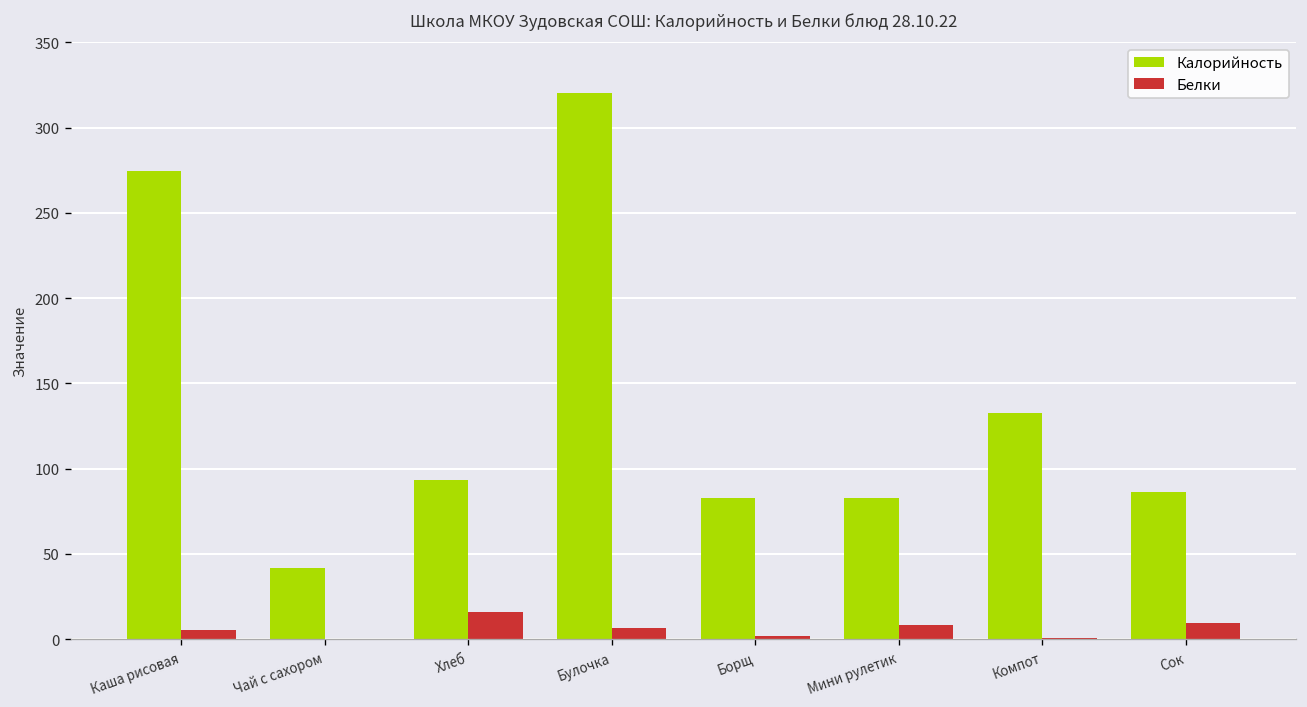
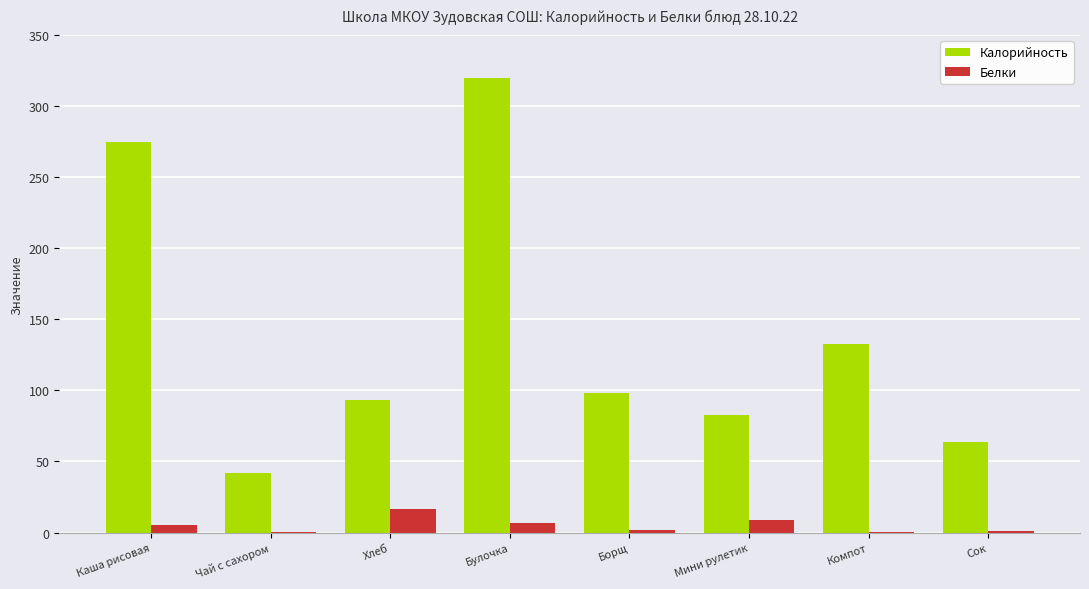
Калорийность, Борщ: 83 -> 98
Калорийность, Сок: 87 -> 64
Белки, Сок: 10 -> 1
